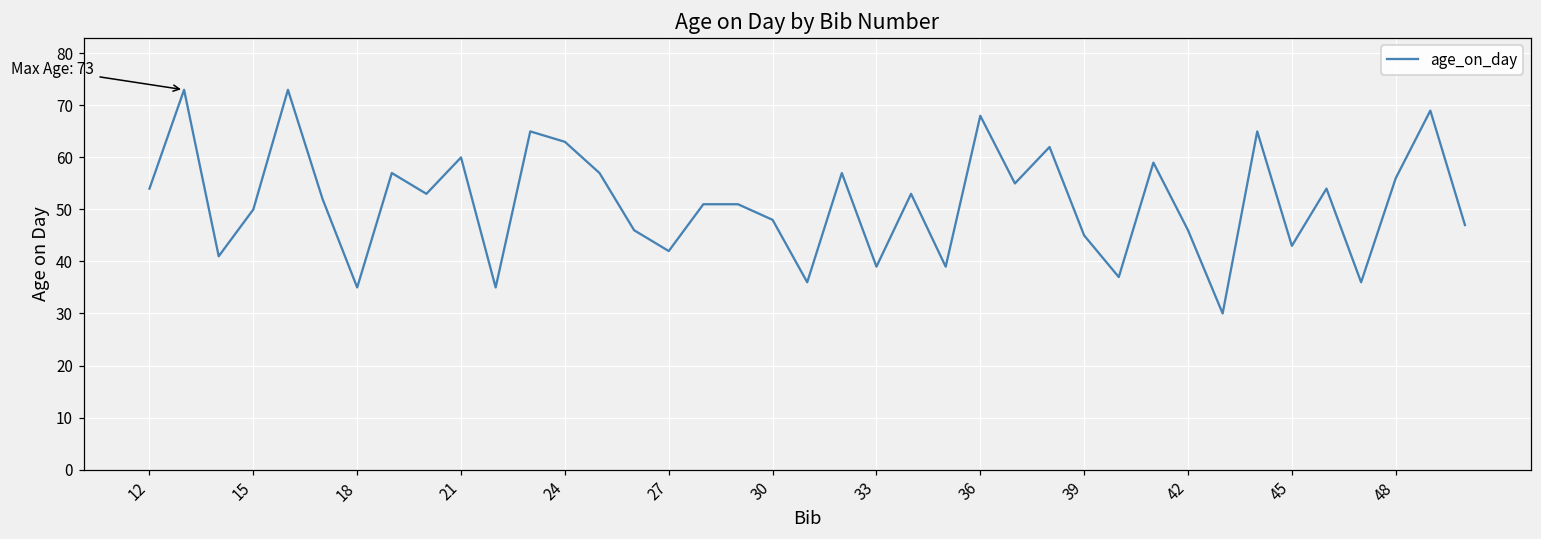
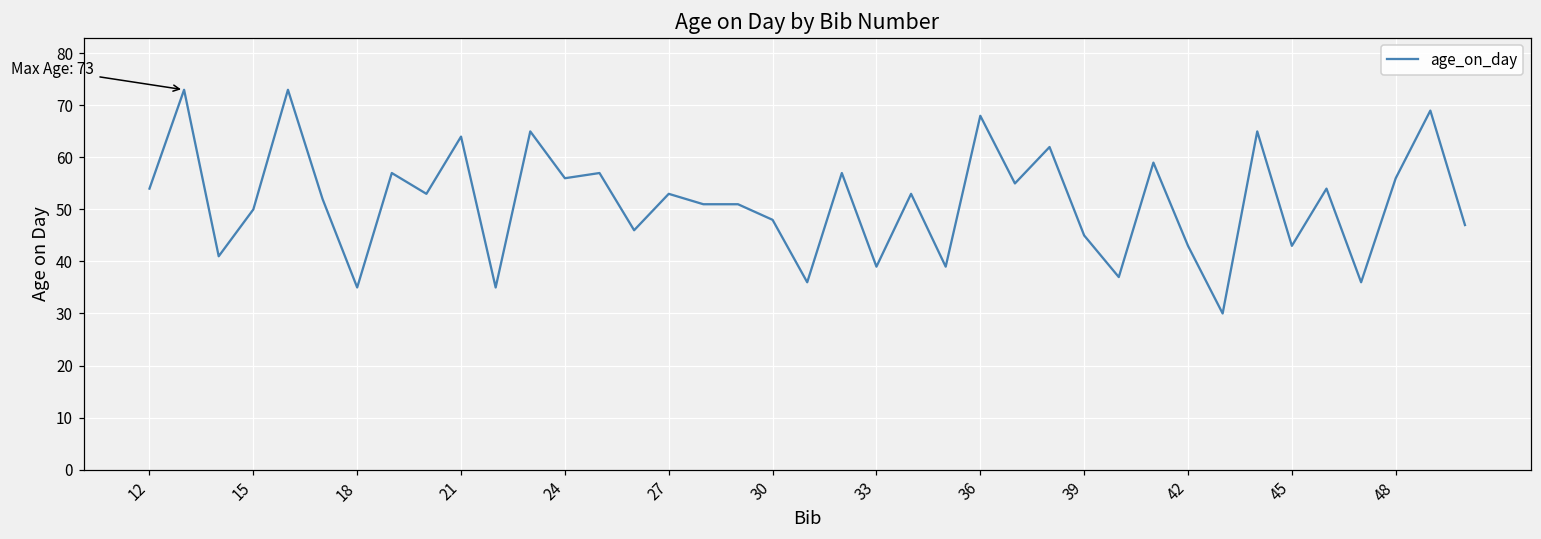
21: 60 -> 64
24: 63 -> 56
27: 42 -> 53
42: 46 -> 43
